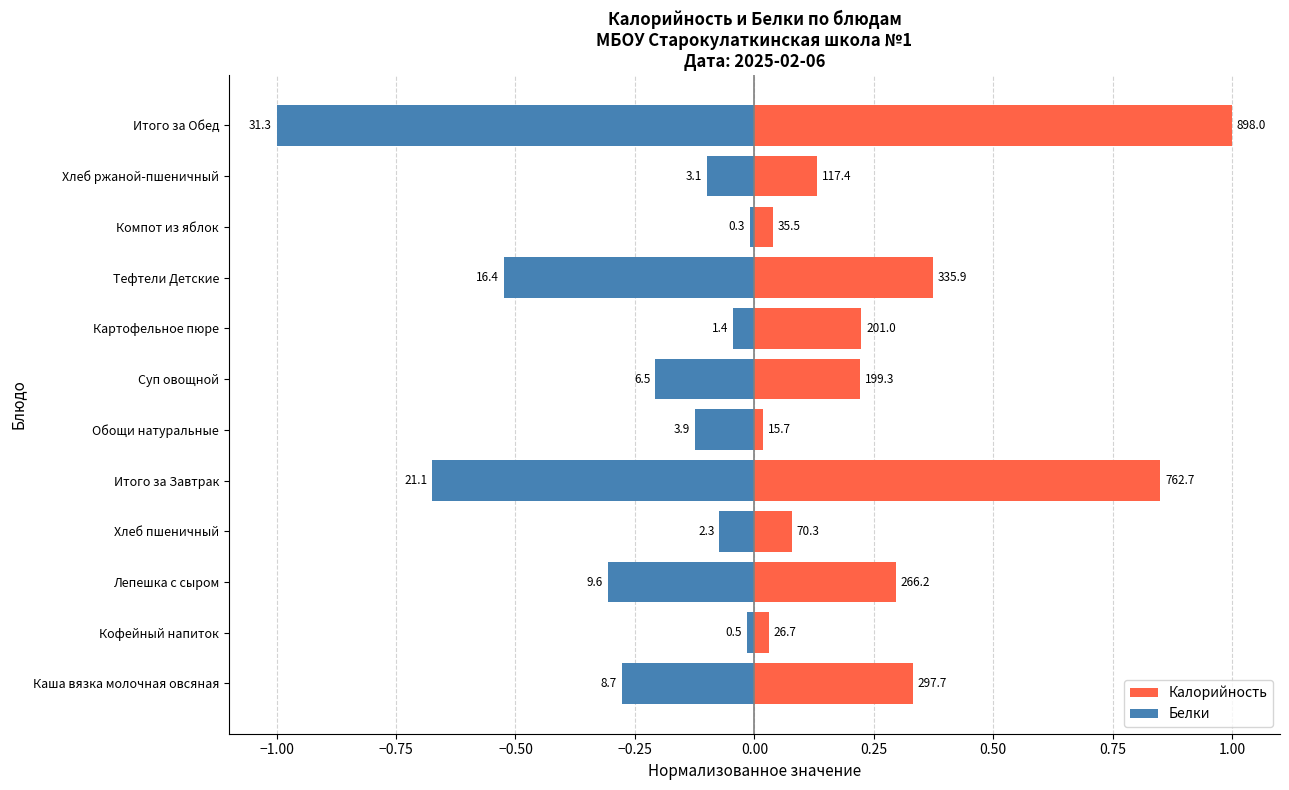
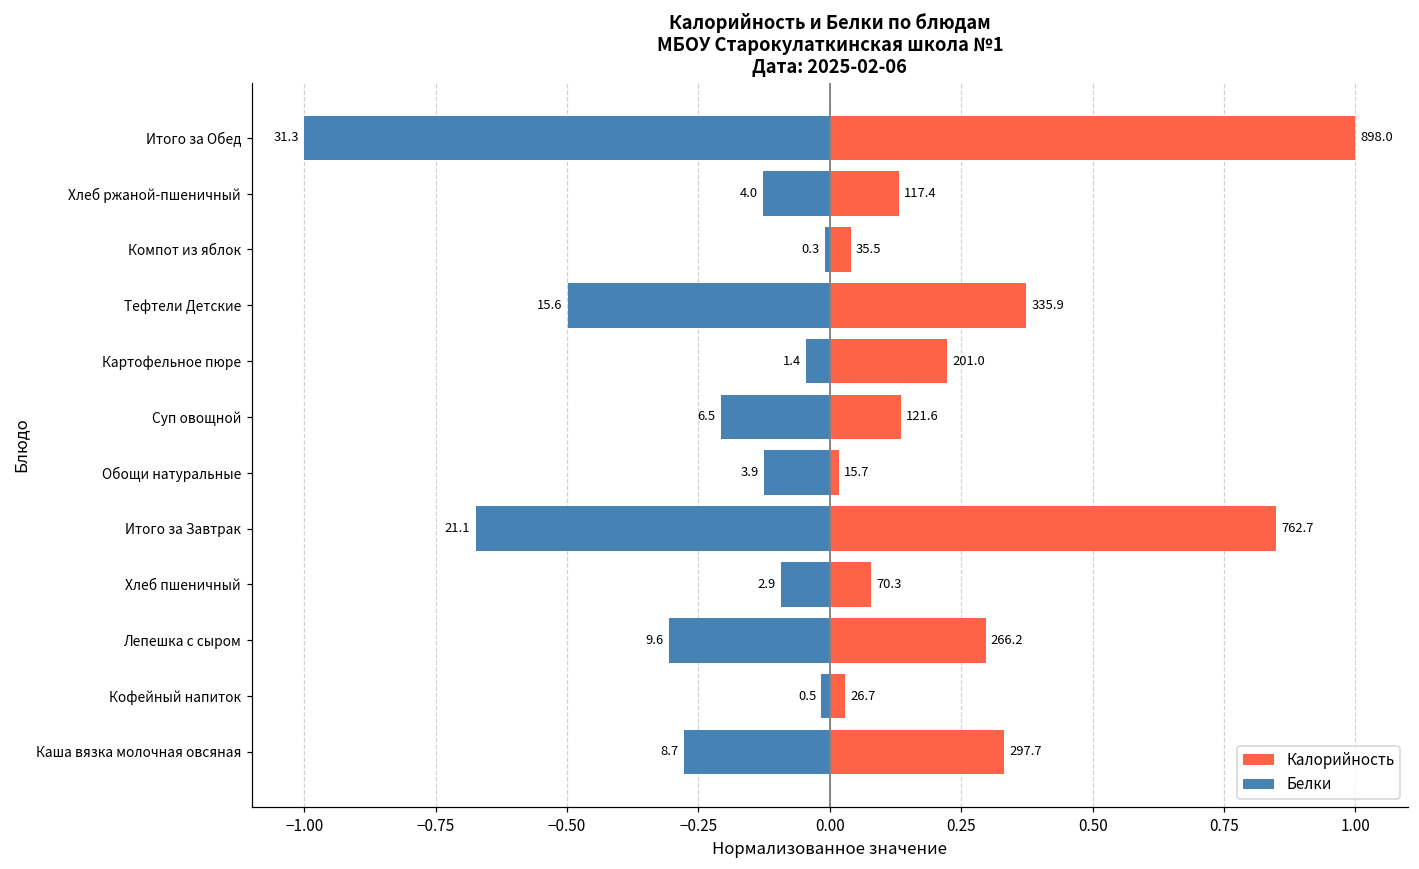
Белки, Хлеб ржаной-пшеничный: 3.1 -> 4.0
Белки, Тефтели Детские: 16.4 -> 15.6
Калорийность, Суп овощной: 199.3 -> 121.6
Белки, Хлеб пшеничный: 2.3 -> 2.9
